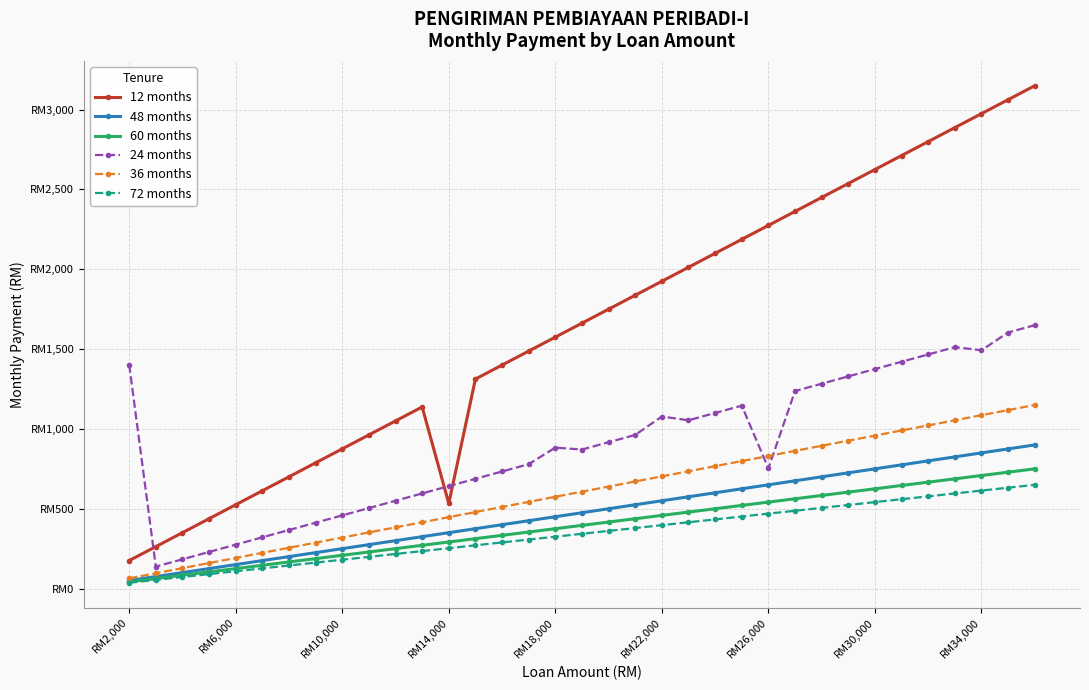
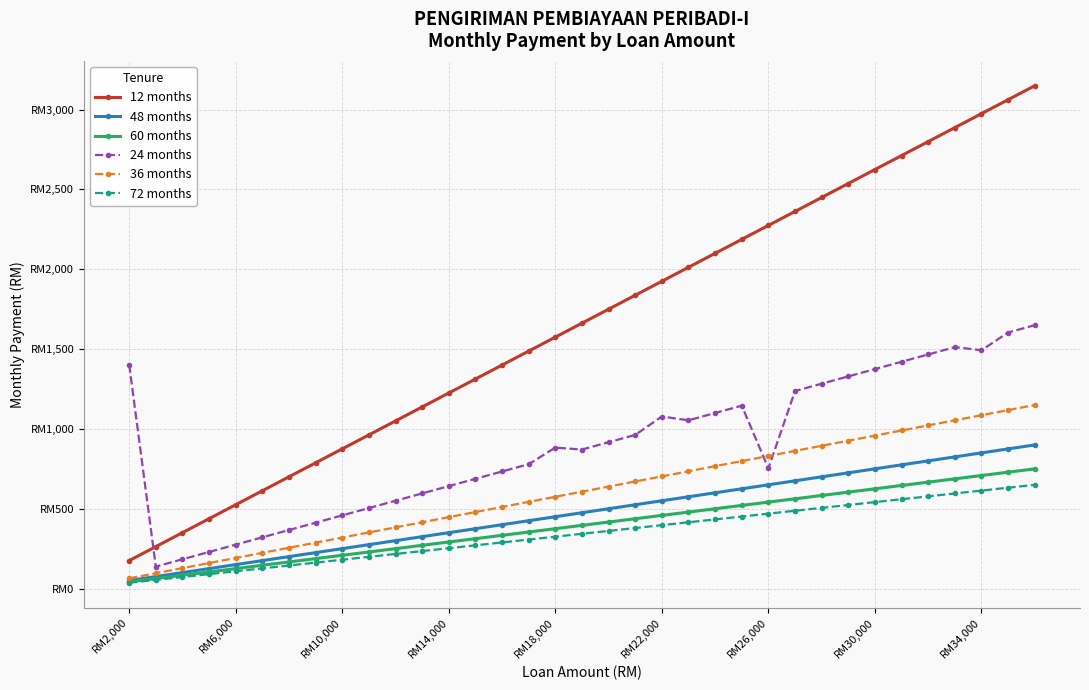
12 months, RM14,000: RM530 -> RM1,220
